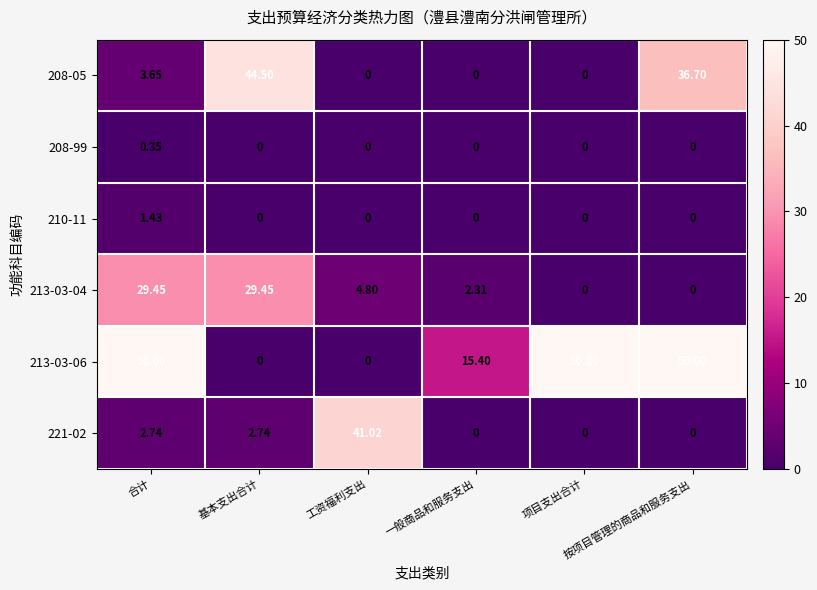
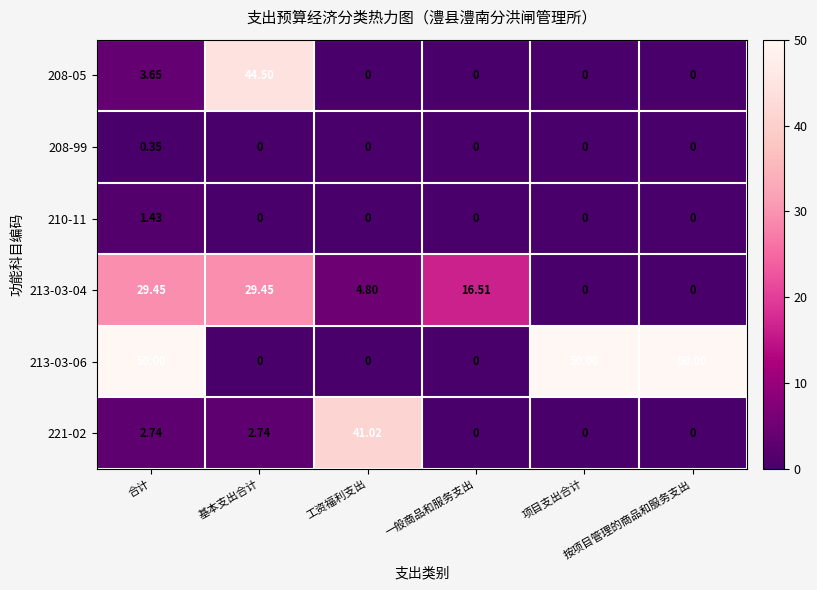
208-05, 按项目管理的商品和服务支出: 36.70 -> 0
213-03-04, 一般商品和服务支出: 2.31 -> 16.51
213-03-06, 一般商品和服务支出: 15.40 -> 0
